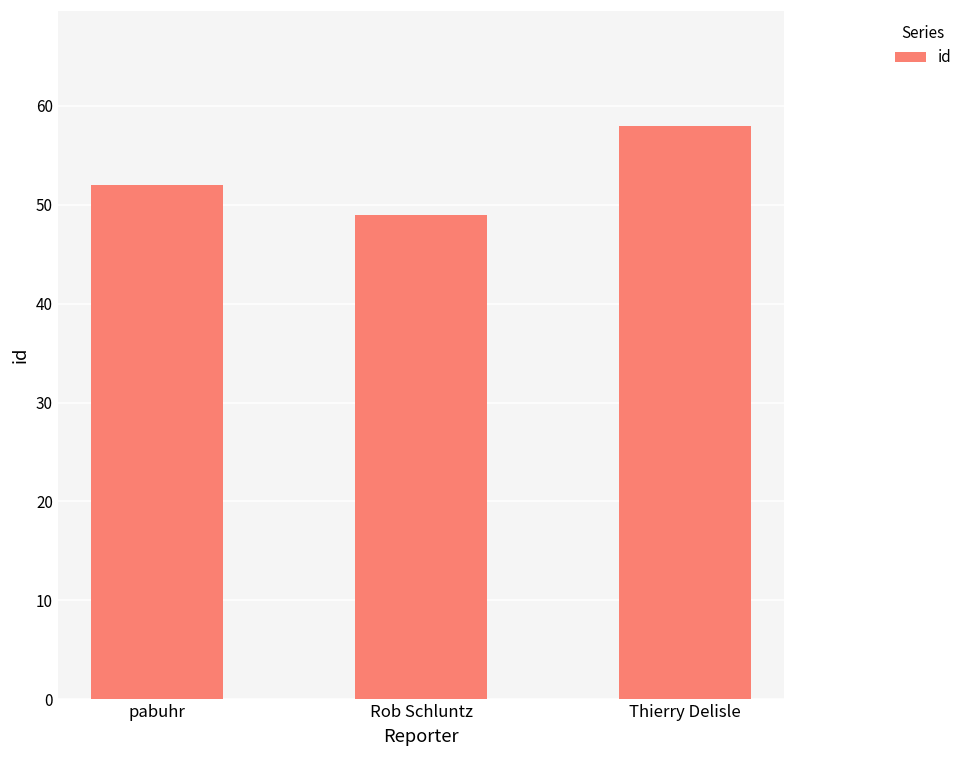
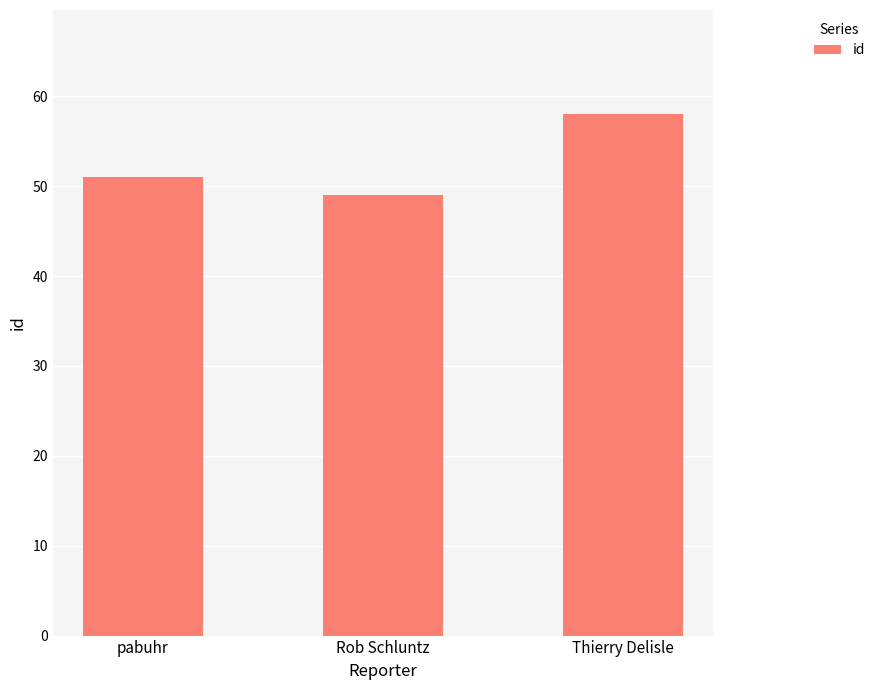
pabuhr: 52 -> 51
